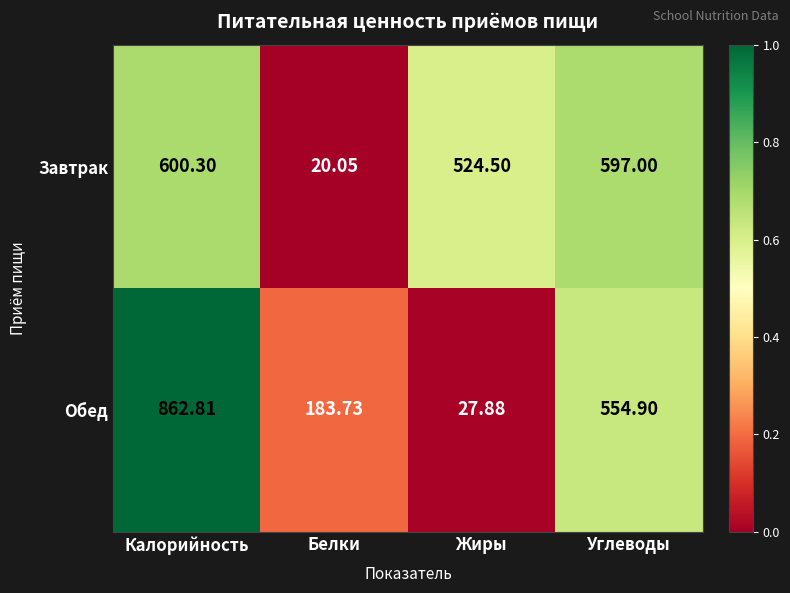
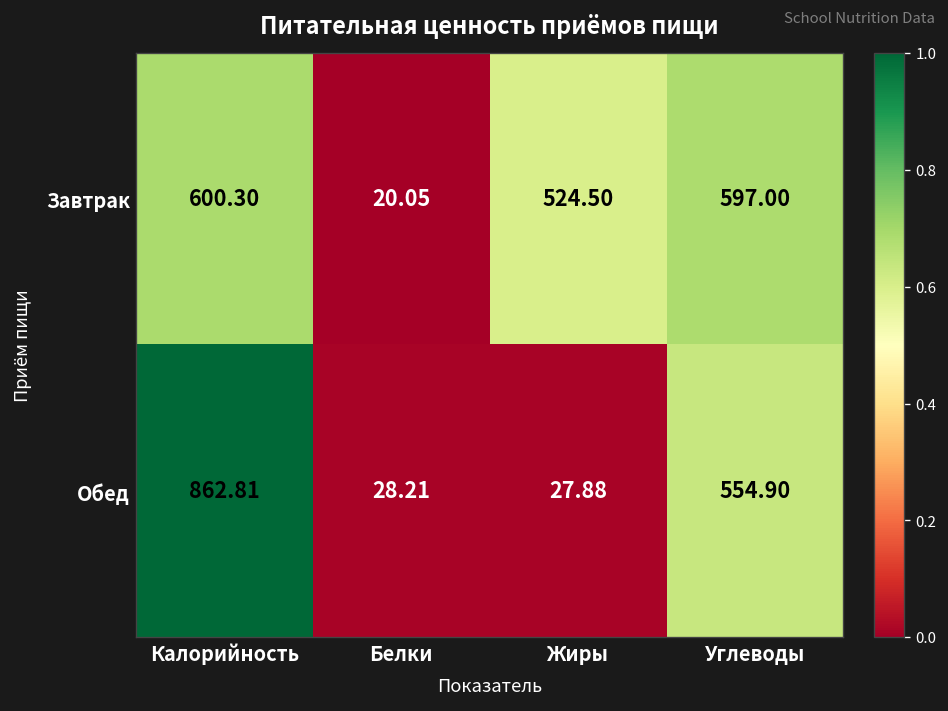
Обед, Белки: 183.73 -> 28.21
